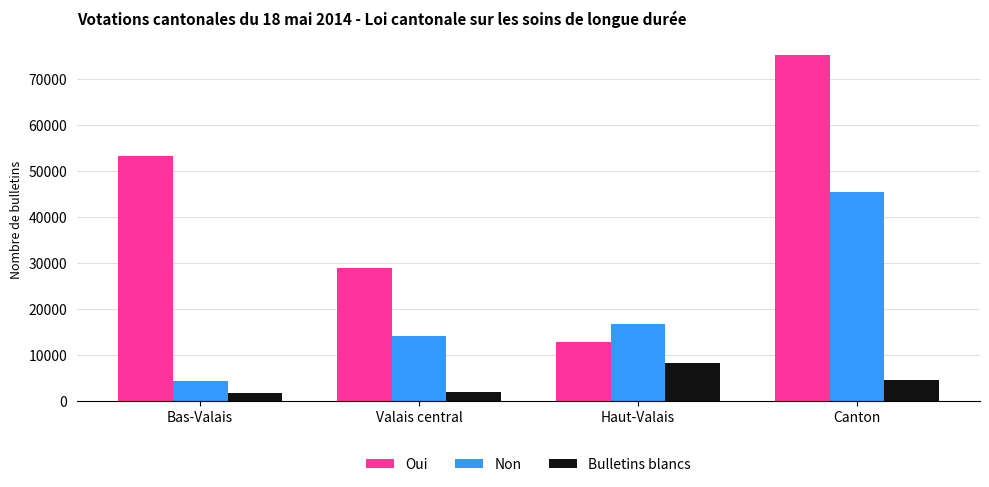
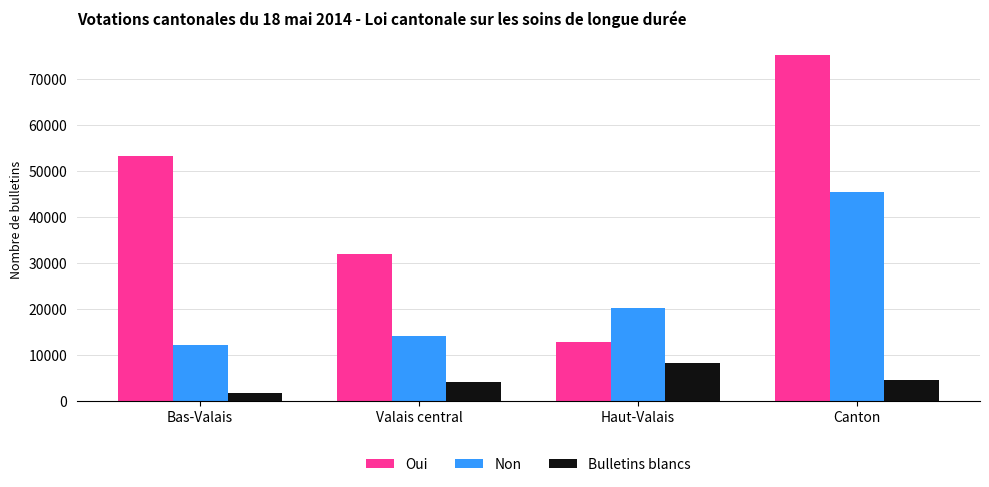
Non, Bas-Valais: 4000 -> 12000
Oui, Valais central: 29000 -> 32000
Bulletins blancs, Valais central: 2000 -> 4000
Non, Haut-Valais: 17000 -> 20000
